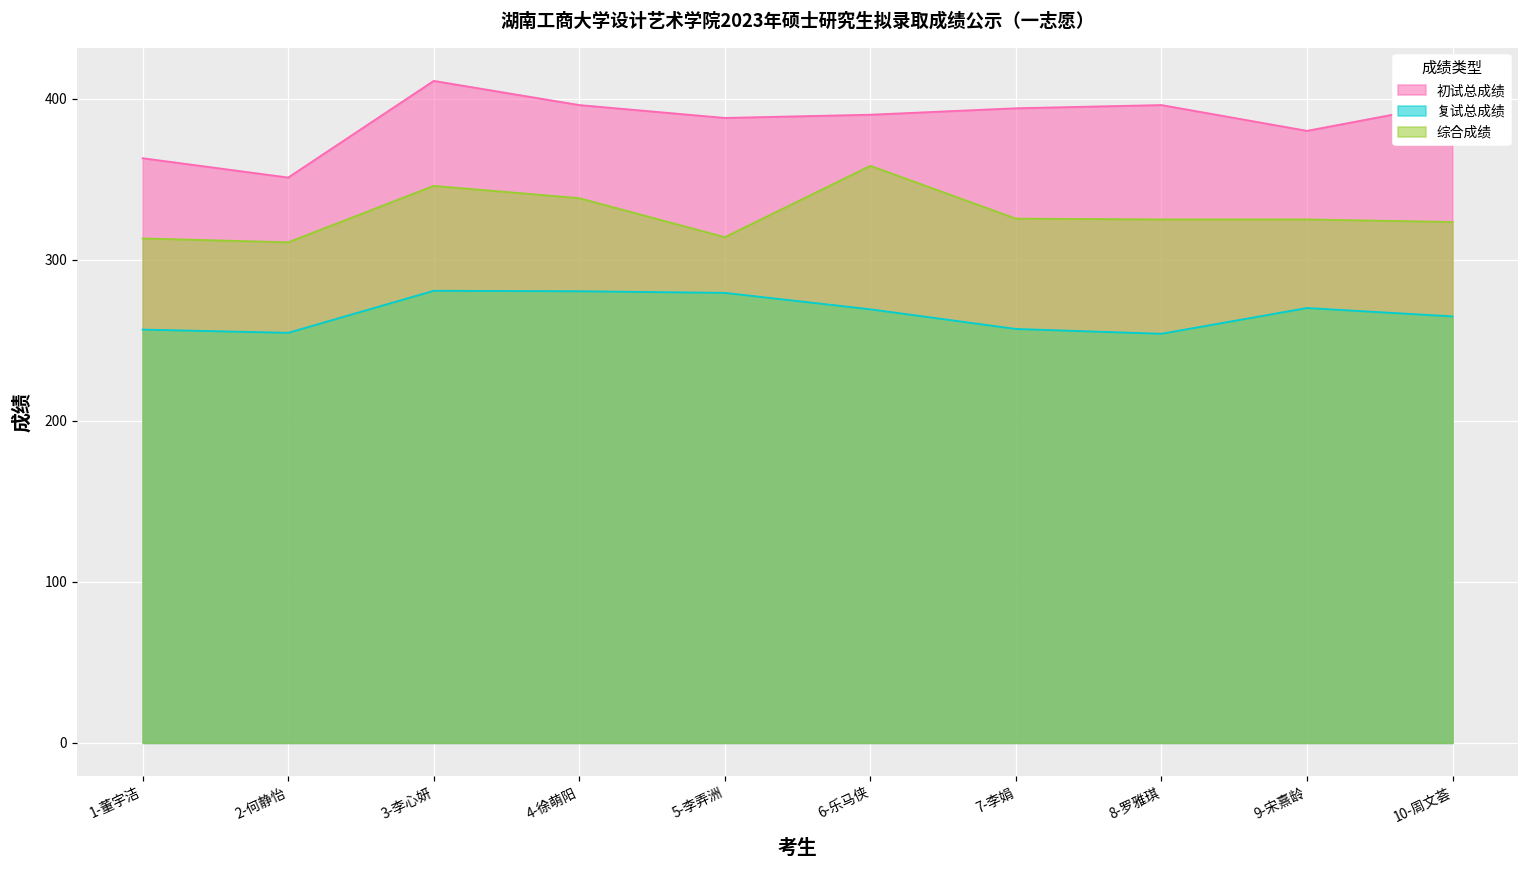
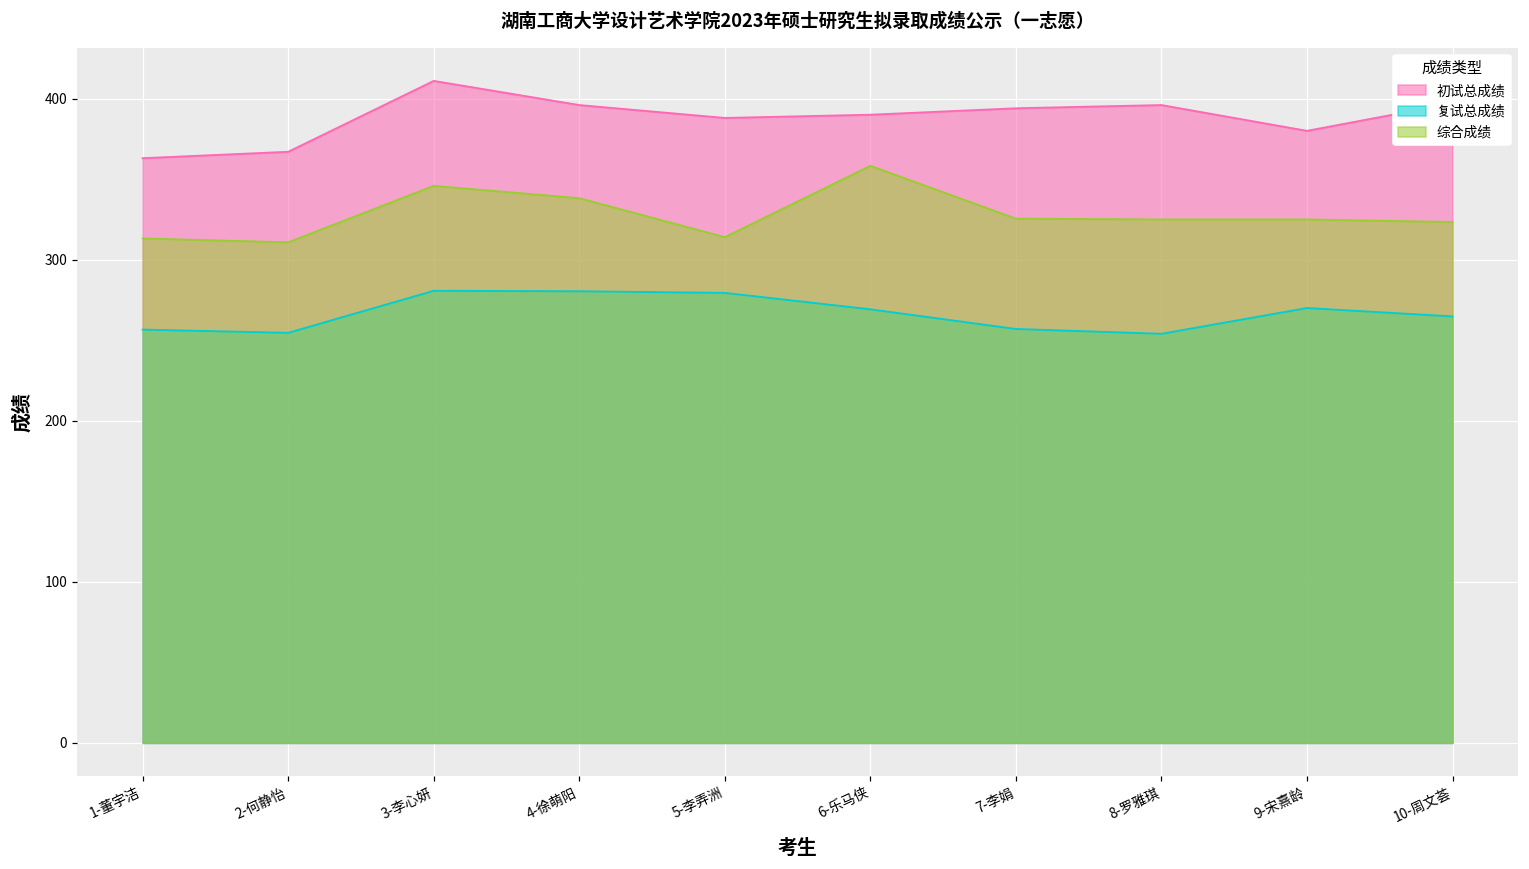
初试总成绩, 2-何静怡: 351 -> 367
